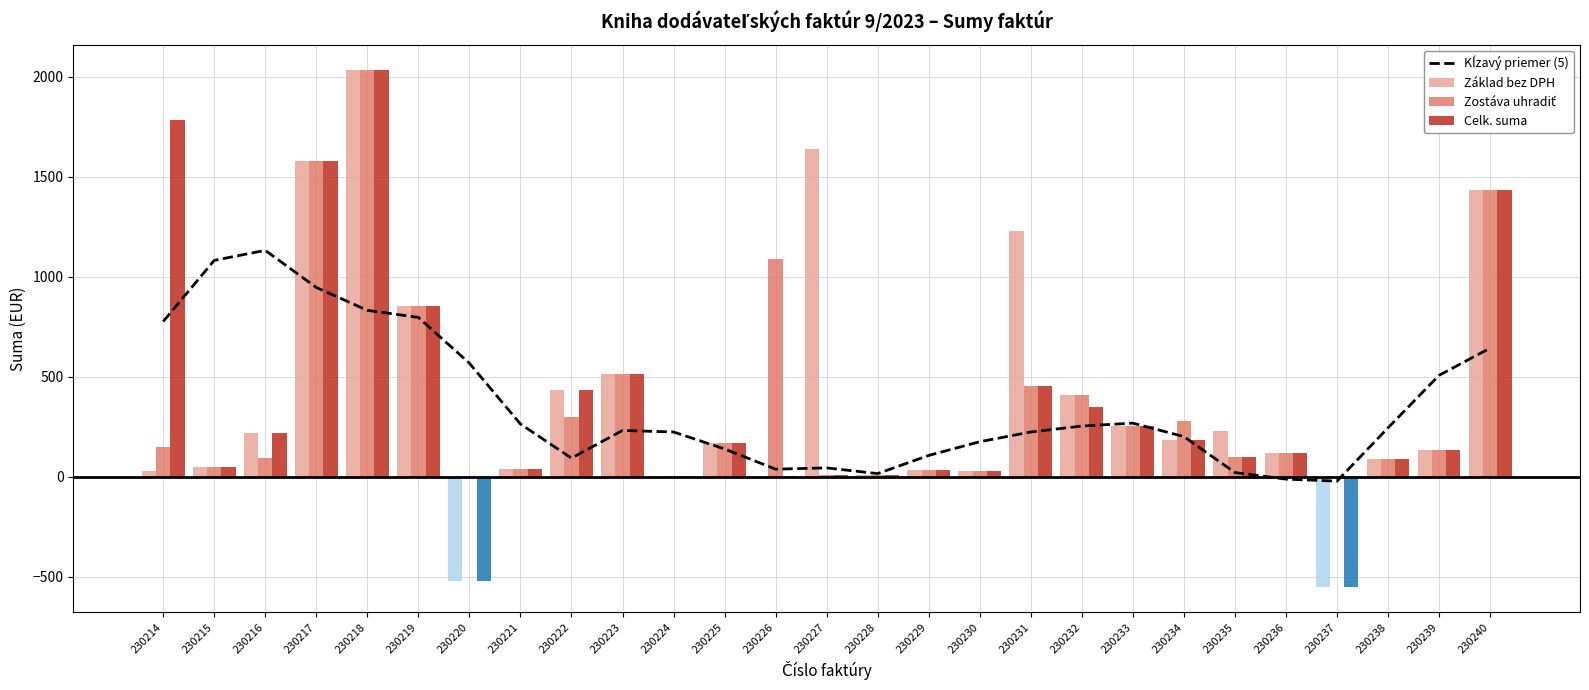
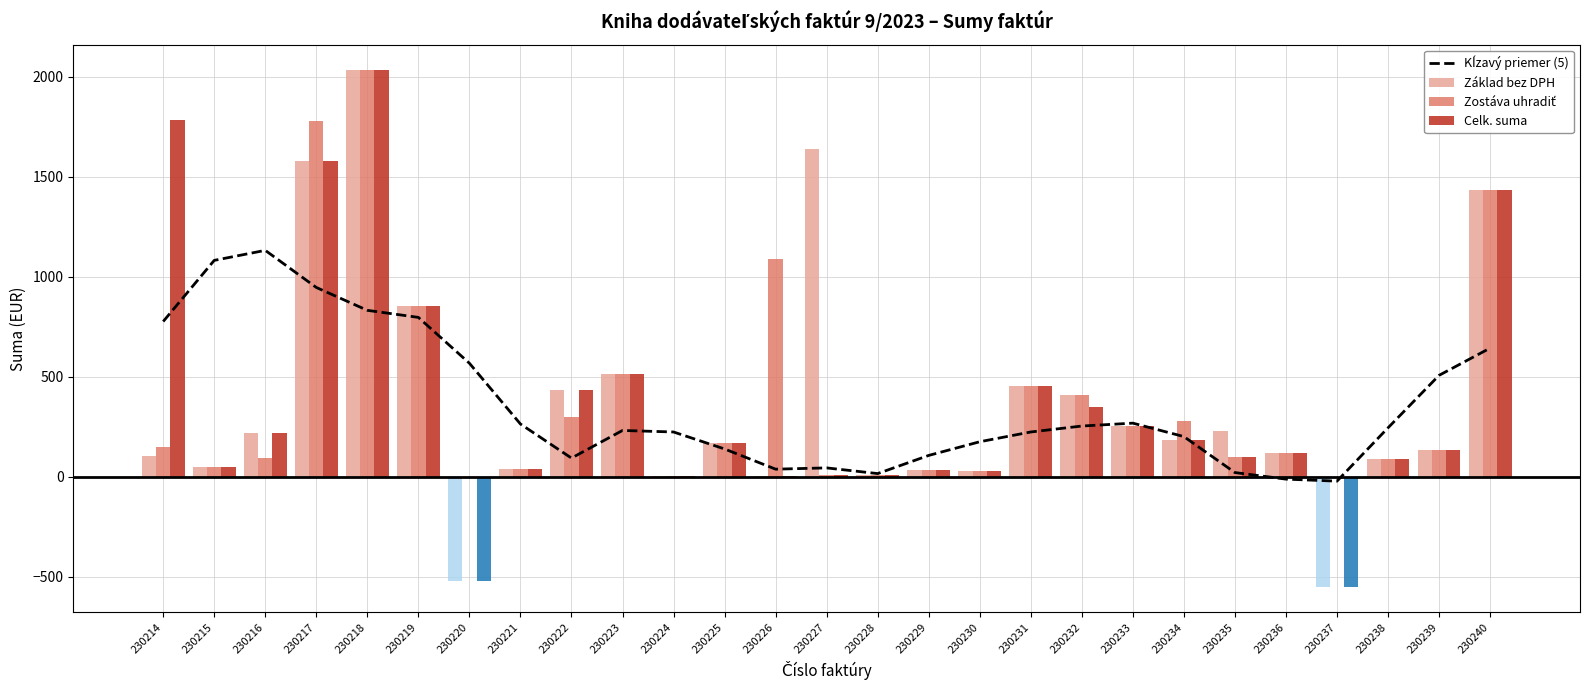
Základ bez DPH, 230214: 30 -> 100
Zostáva uhradiť, 230217: 1580 -> 1780
Základ bez DPH, 230231: 1230 -> 460
